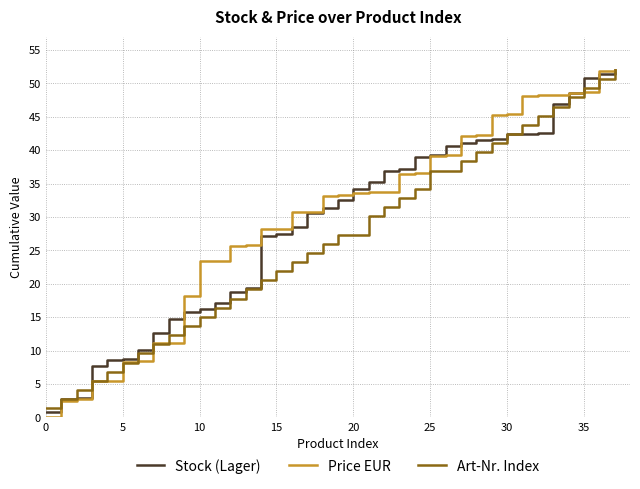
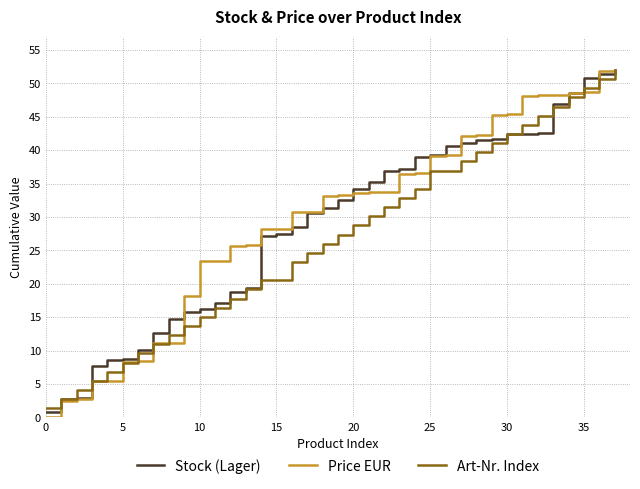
Art-Nr. Index, 15: 22 -> 21
Art-Nr. Index, 20: 27 -> 29
